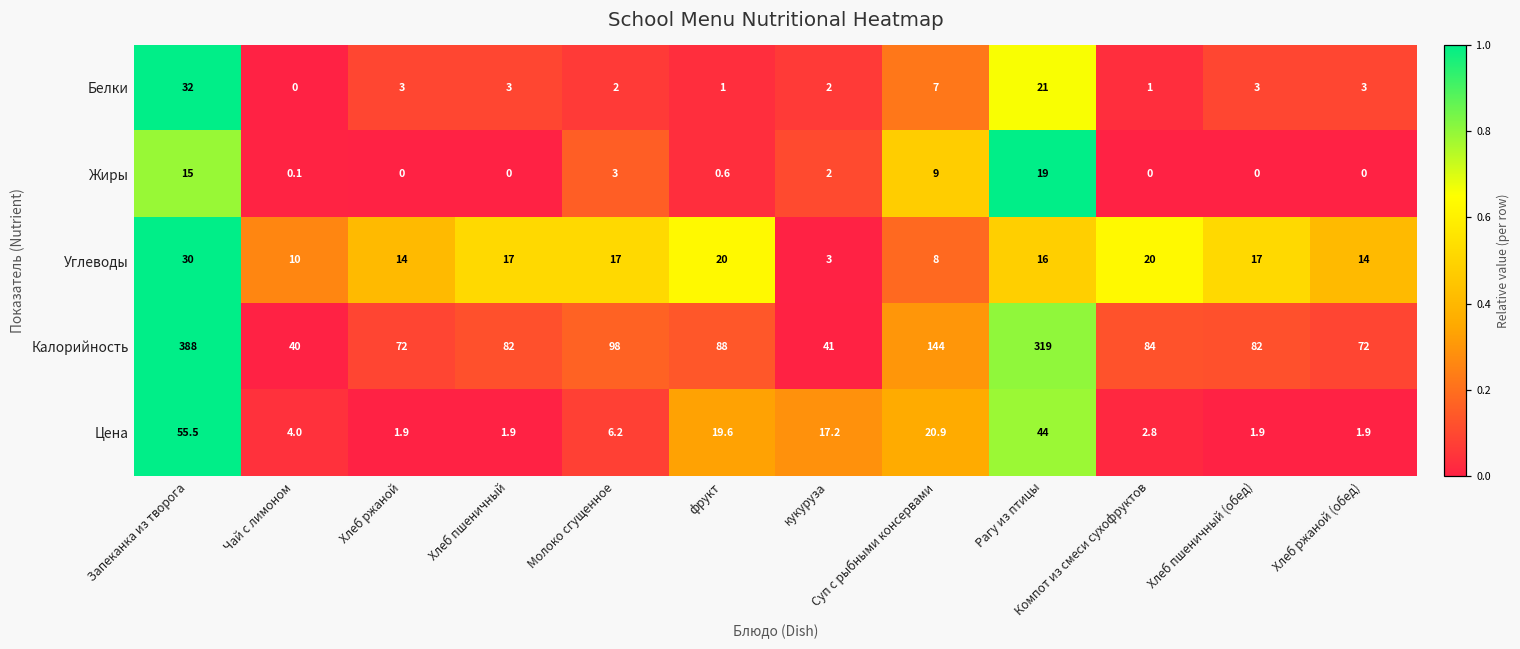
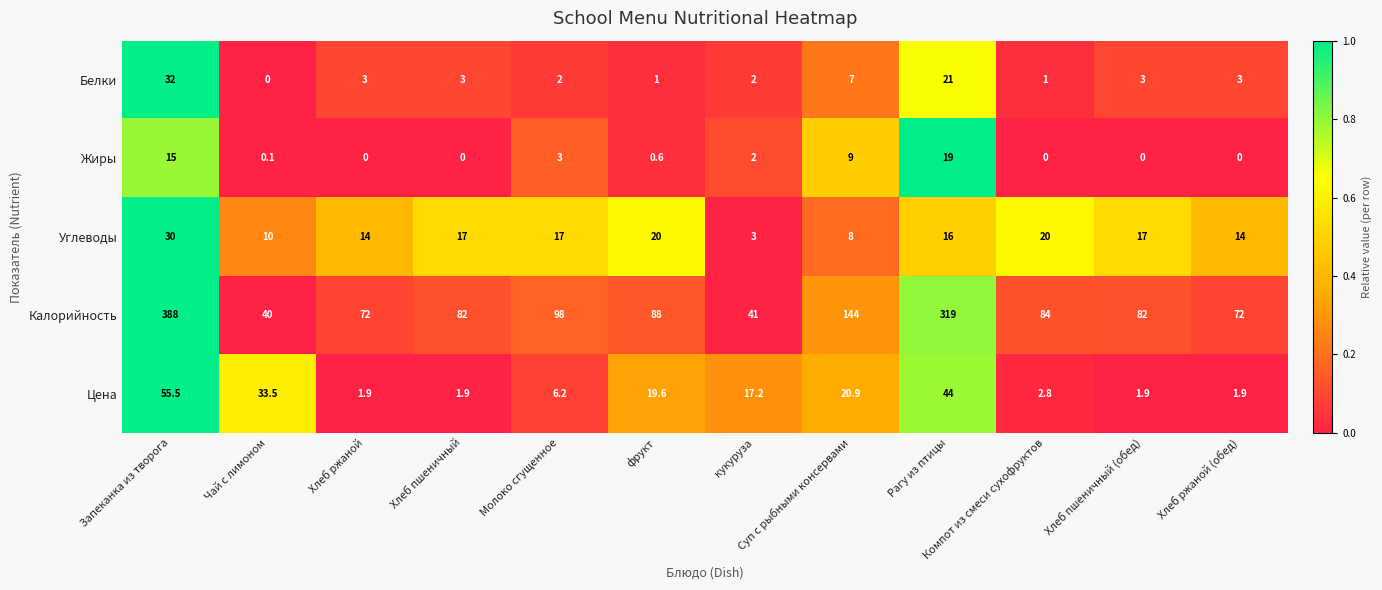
Цена, Чай с лимоном: 4.0 -> 33.5
